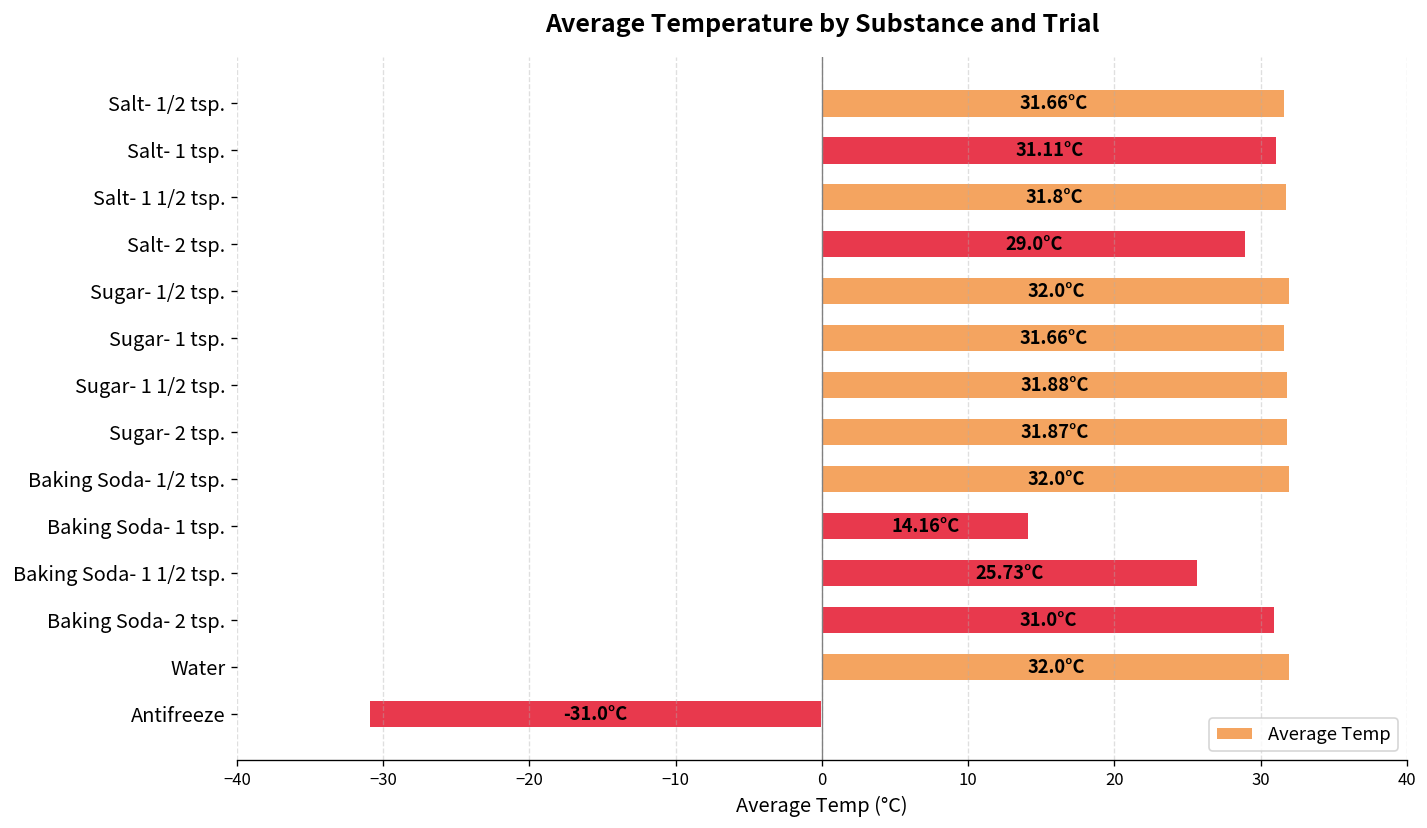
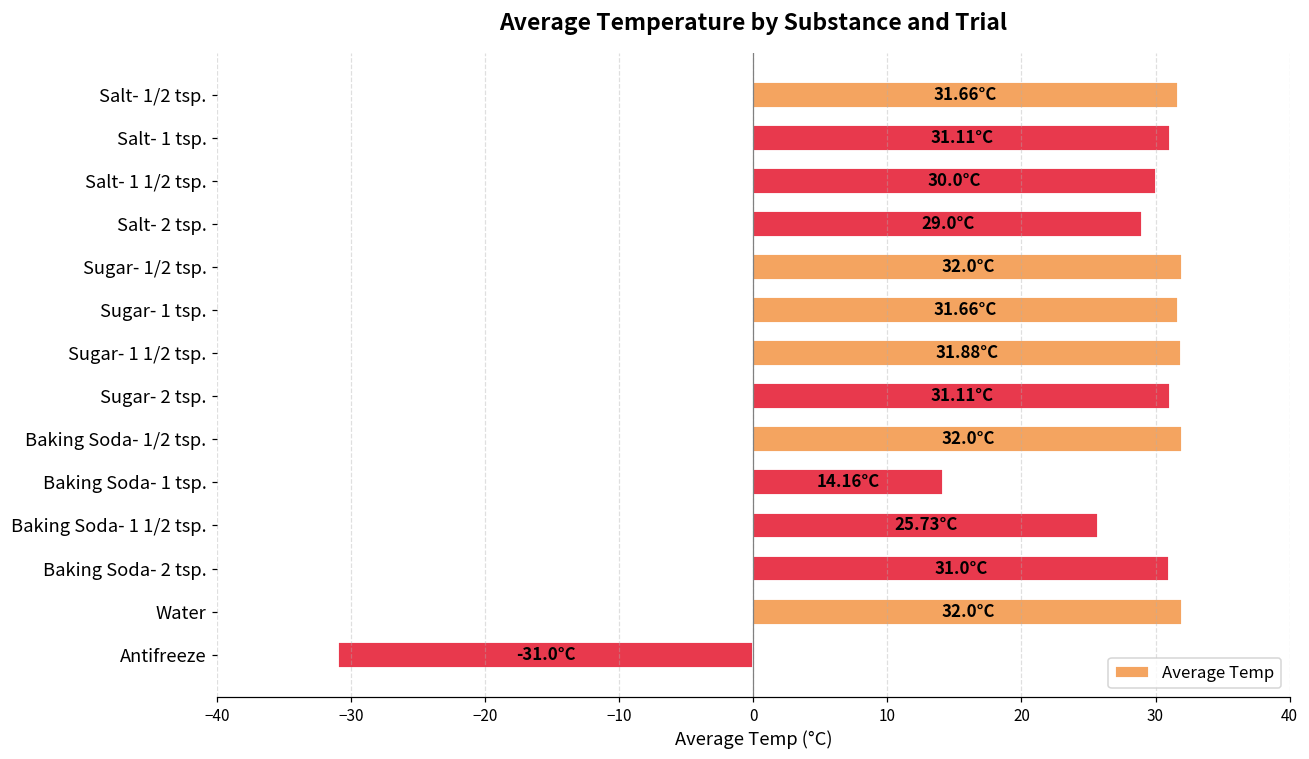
Salt- 1 1/2 tsp.: 31.8°C -> 30.0°C
Sugar- 2 tsp.: 31.87°C -> 31.11°C
